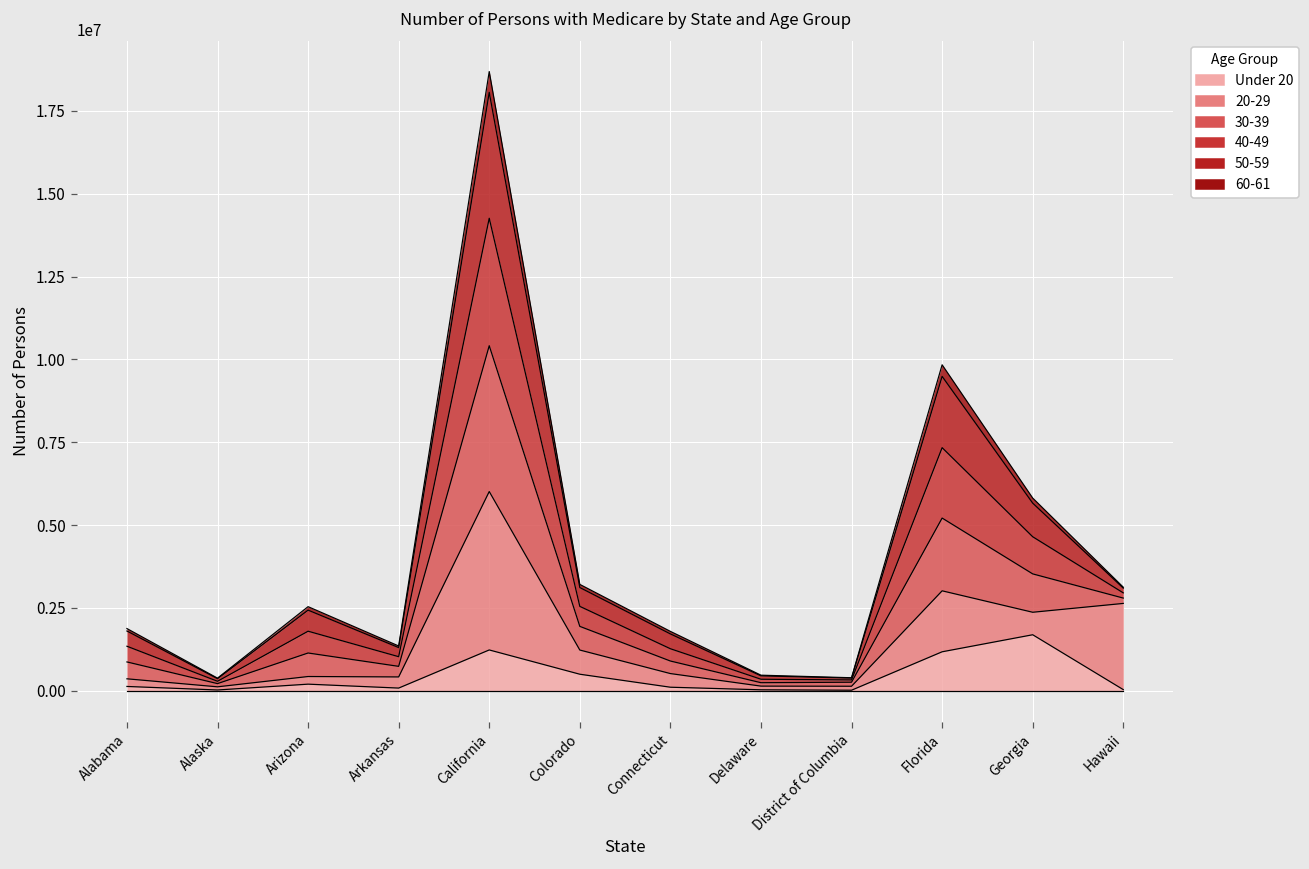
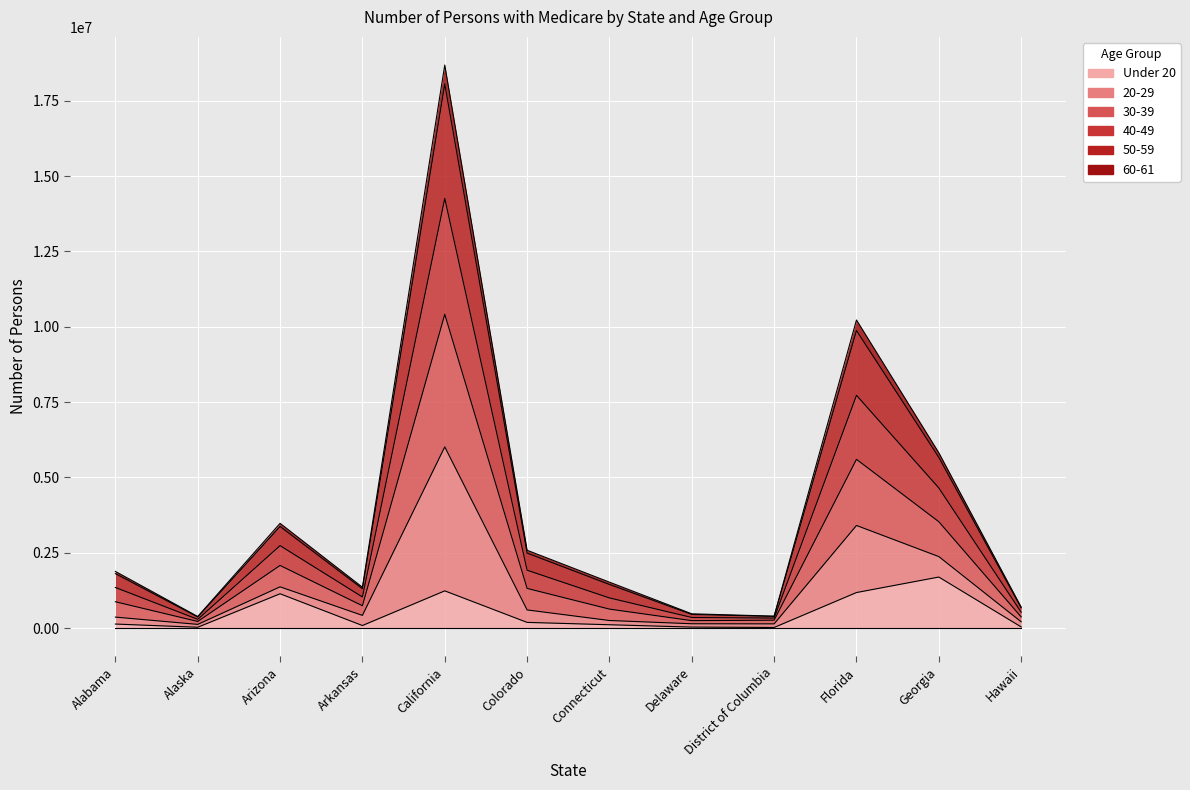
Under 20, Arizona: 200000 -> 1100000
Under 20, Colorado: 500000 -> 200000
20-29, Colorado: 700000 -> 400000
20-29, Connecticut: 400000 -> 100000
20-29, Florida: 1800000 -> 2200000
20-29, Hawaii: 2600000 -> 200000
